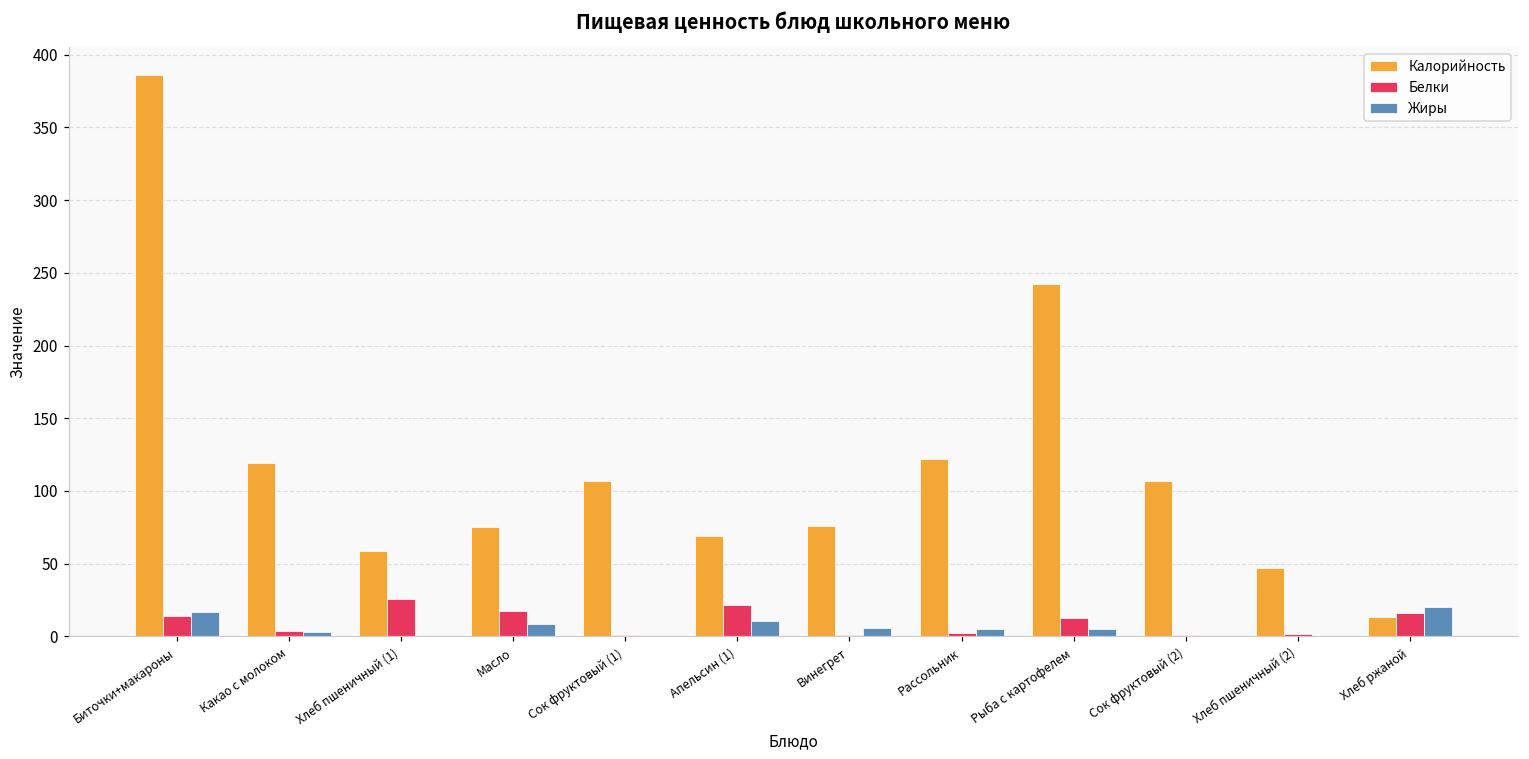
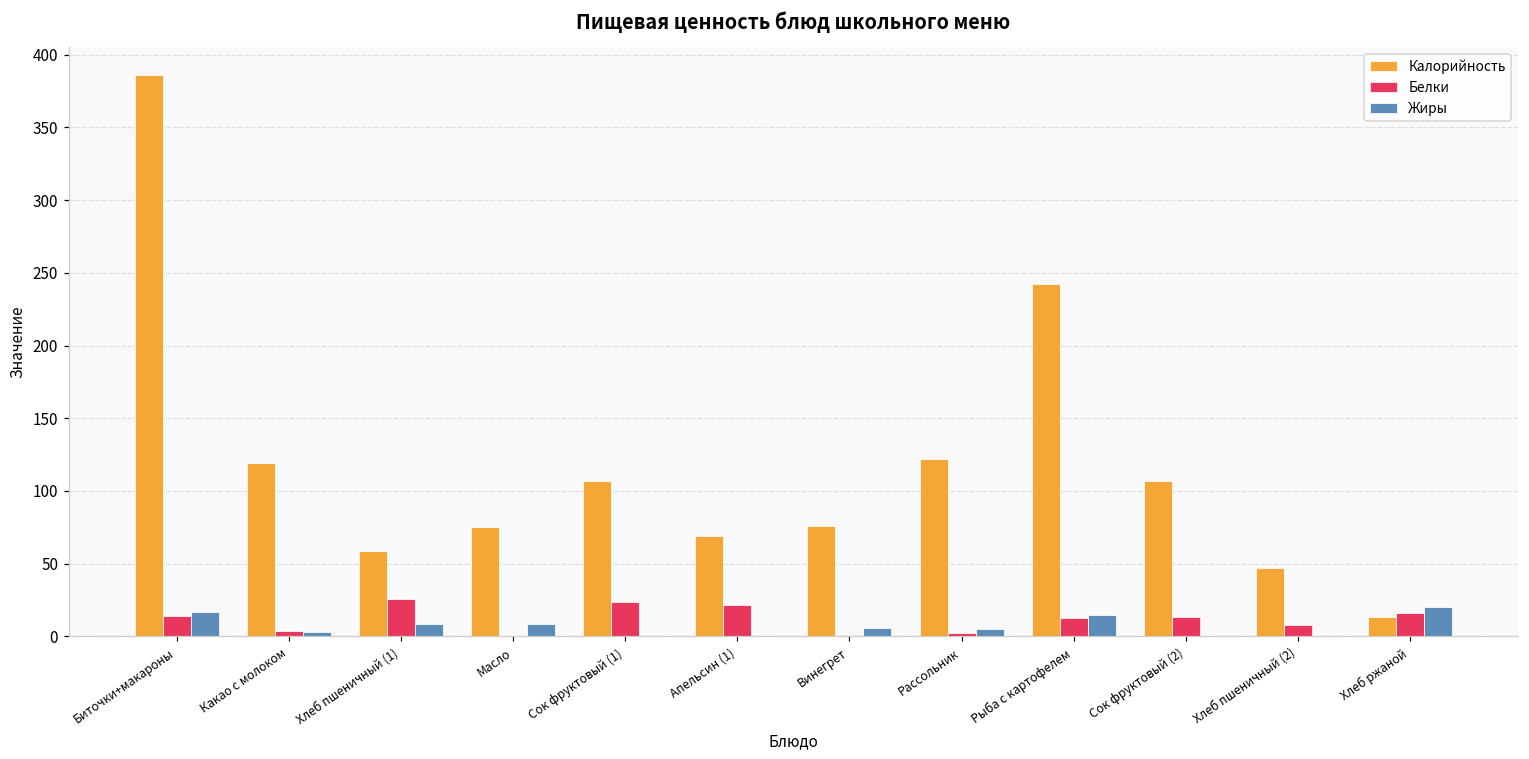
Жиры, Хлеб пшеничный (1): 0 -> 8
Белки, Масло: 18 -> 0
Белки, Сок фруктовый (1): 1 -> 24
Жиры, Апельсин (1): 11 -> 0
Жиры, Рыба с картофелем: 5 -> 14
Белки, Сок фруктовый (2): 1 -> 13
Белки, Хлеб пшеничный (2): 2 -> 8
